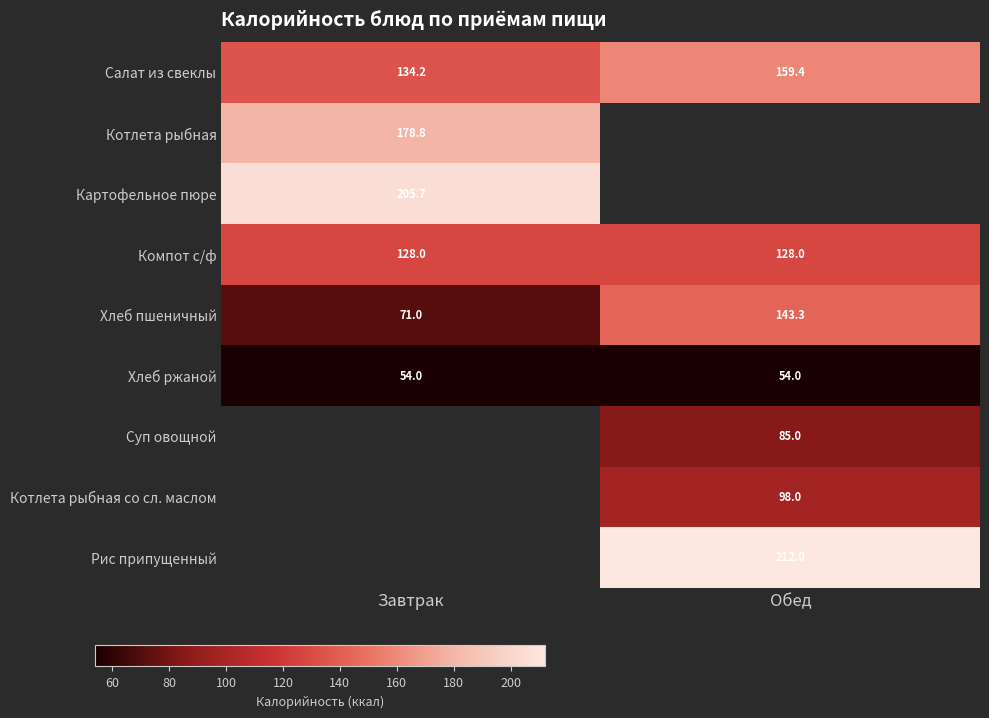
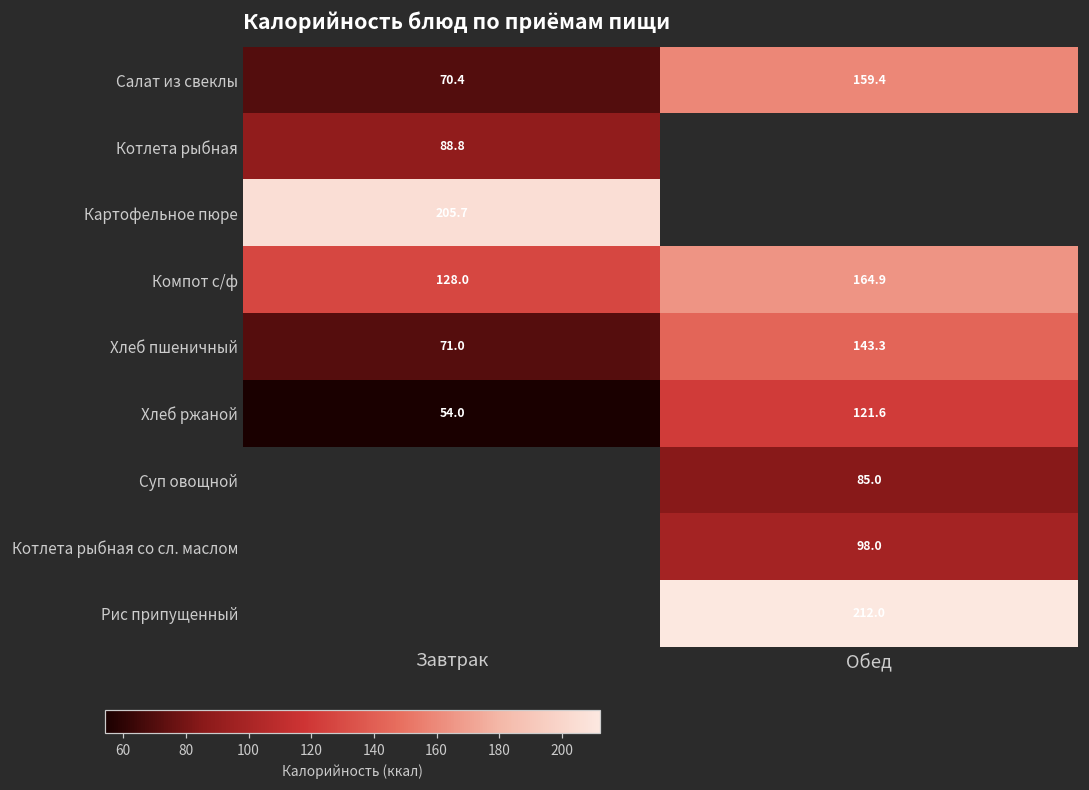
Салат из свеклы, Завтрак: 134.2 -> 70.4
Котлета рыбная, Завтрак: 178.8 -> 88.8
Компот с/ф, Обед: 128.0 -> 164.9
Хлеб ржаной, Обед: 54.0 -> 121.6
